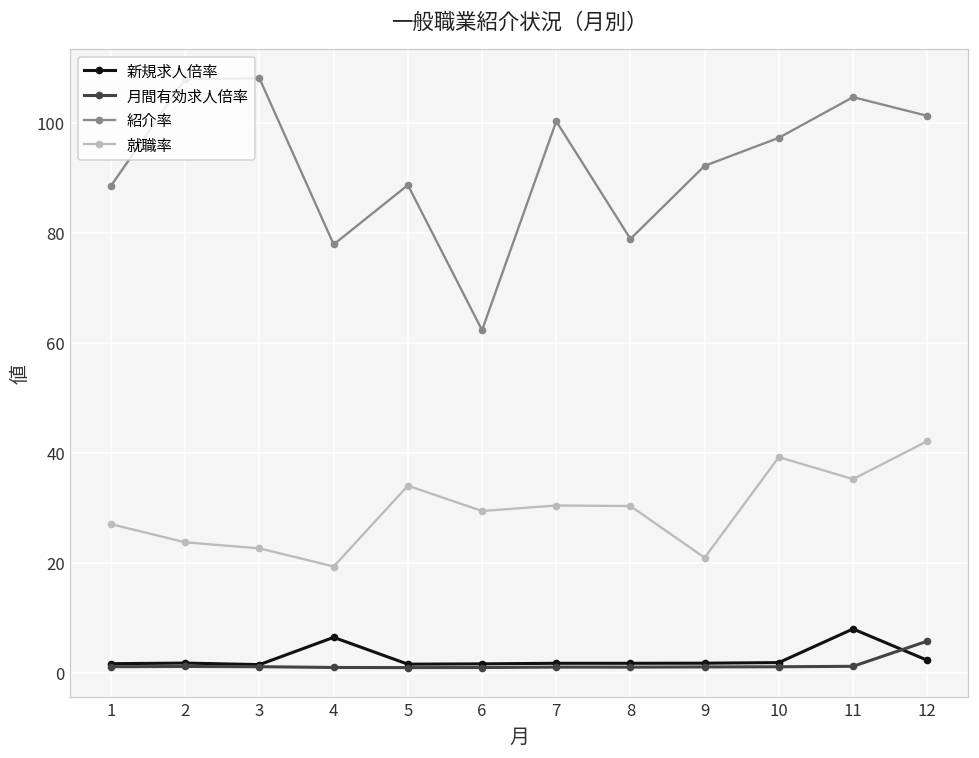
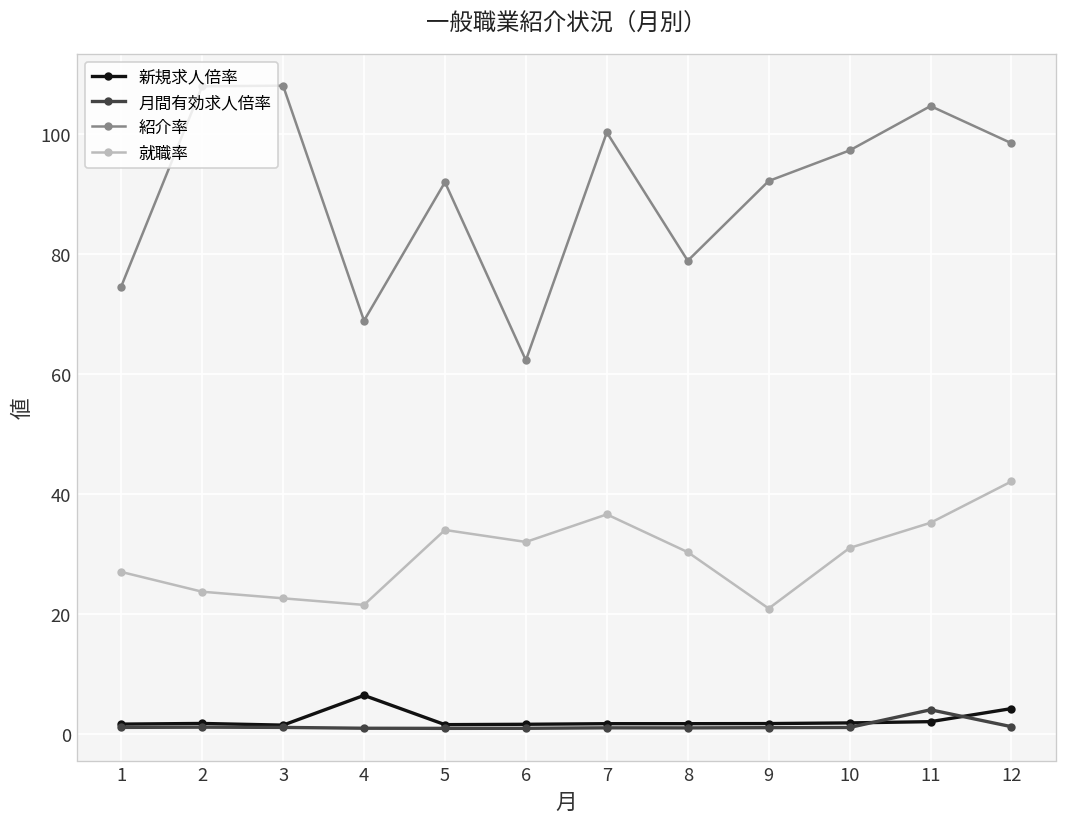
紹介率, 1: 89 -> 75
紹介率, 4: 78 -> 69
就職率, 4: 19 -> 22
紹介率, 5: 89 -> 92
就職率, 6: 29 -> 32
就職率, 7: 30 -> 37
就職率, 10: 39 -> 31
新規求人倍率, 11: 8 -> 2
月間有効求人倍率, 11: 1 -> 4
新規求人倍率, 12: 2 -> 4
月間有効求人倍率, 12: 6 -> 1
紹介率, 12: 101 -> 99
